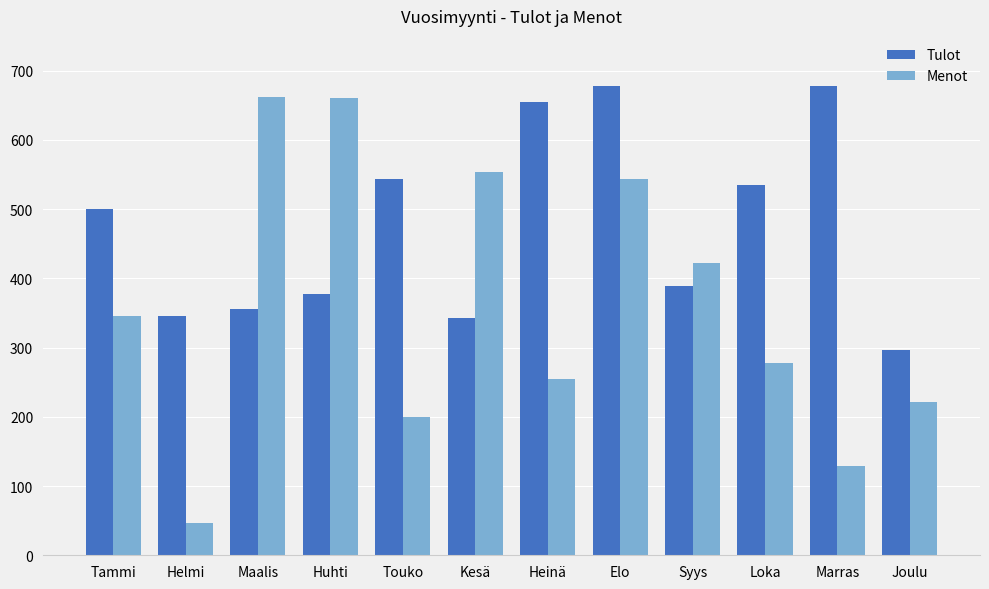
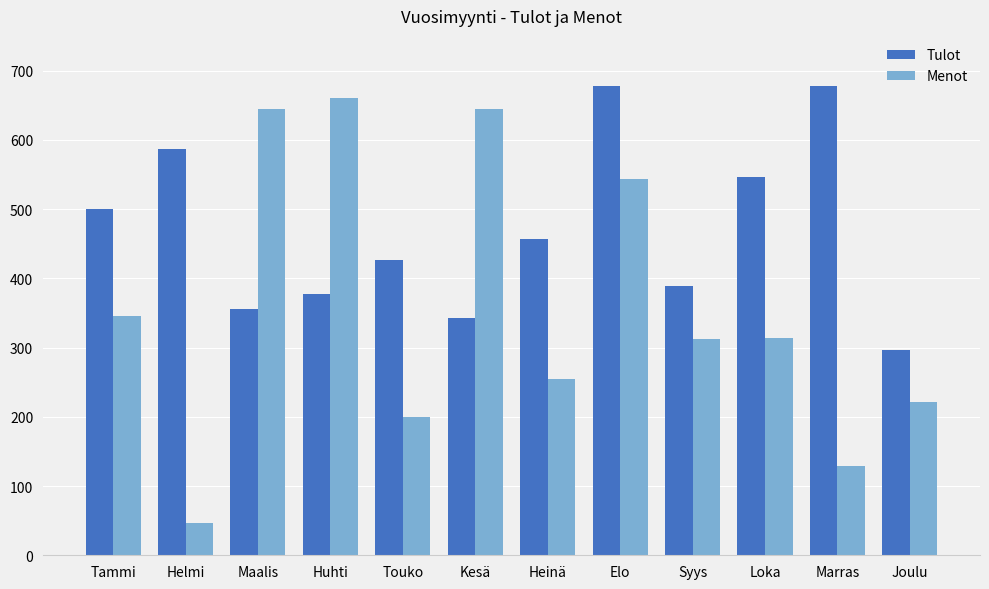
Tulot, Helmi: 350 -> 590
Menot, Maalis: 660 -> 640
Tulot, Touko: 540 -> 430
Menot, Kesä: 550 -> 650
Tulot, Heinä: 660 -> 460
Menot, Syys: 420 -> 310
Tulot, Loka: 530 -> 550
Menot, Loka: 280 -> 310
